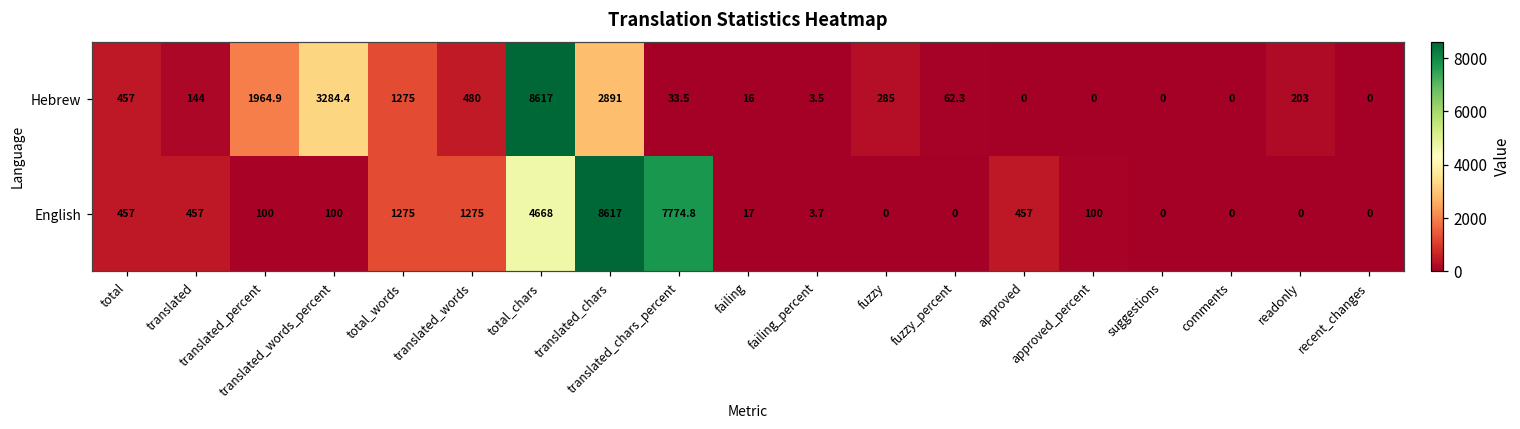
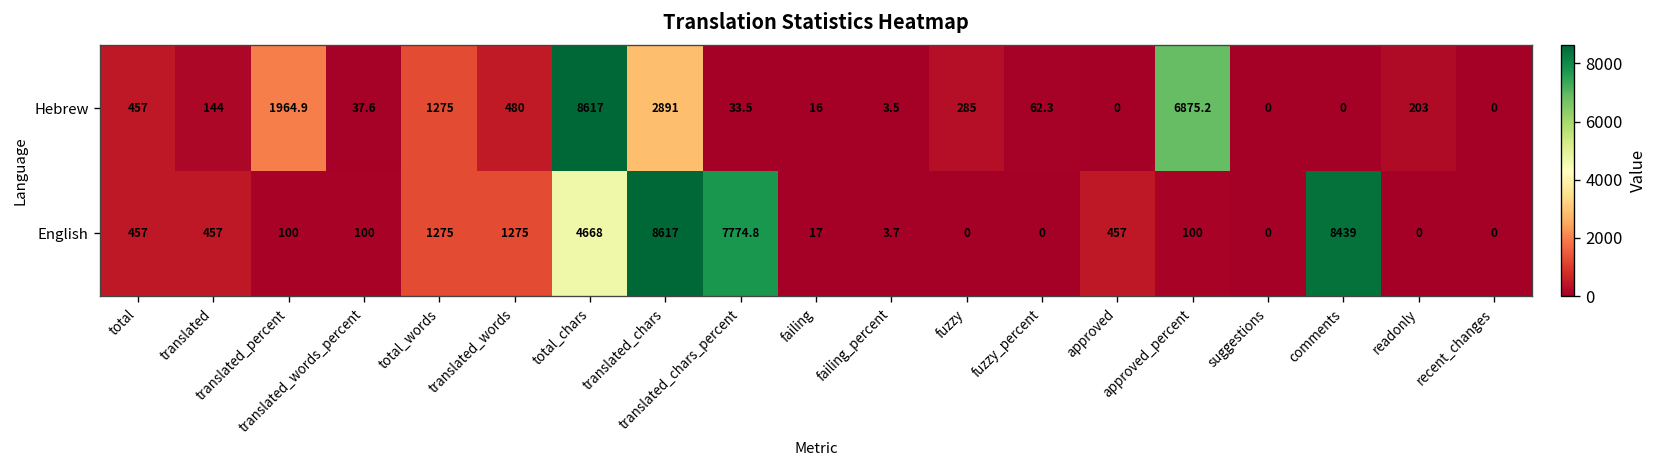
Hebrew, translated_words_percent: 3284.4 -> 37.6
Hebrew, approved_percent: 0 -> 6875.2
English, comments: 0 -> 8439
